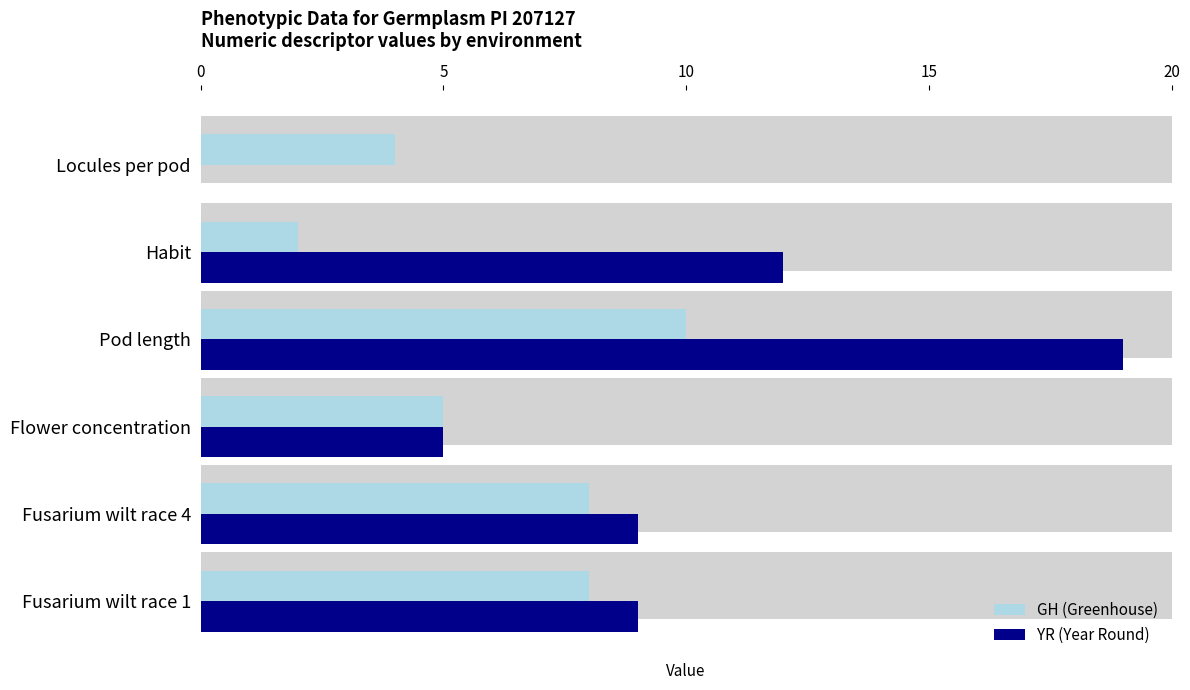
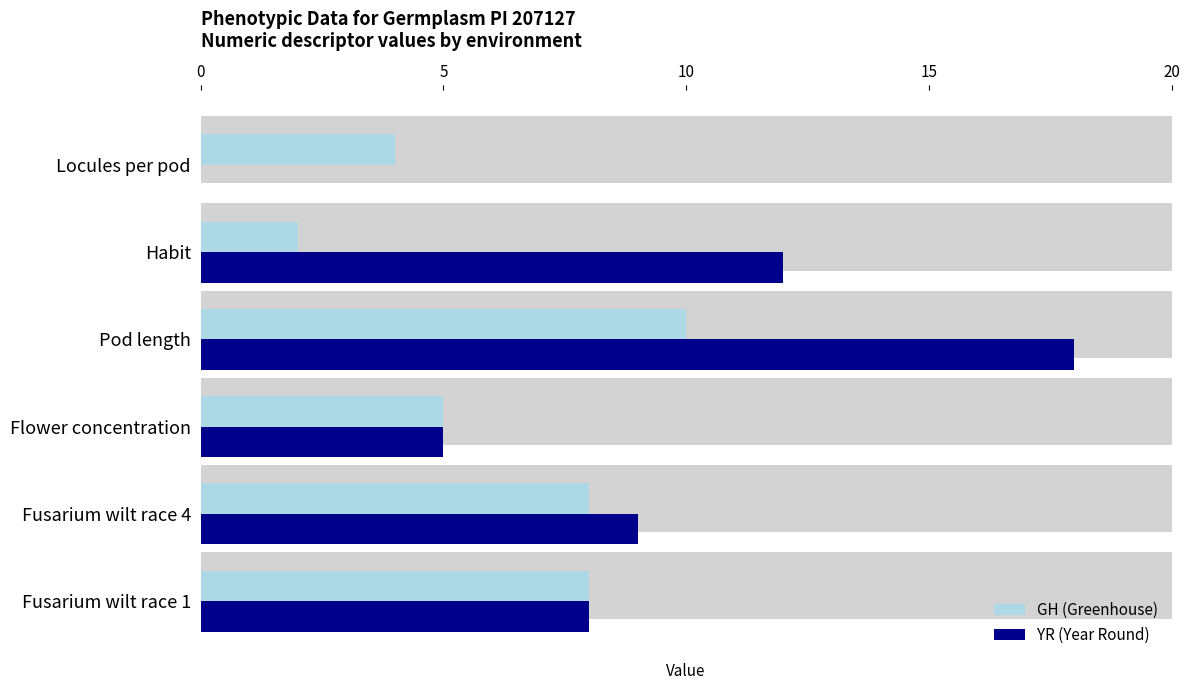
YR (Year Round), Pod length: 19 -> 18
YR (Year Round), Fusarium wilt race 1: 9 -> 8
